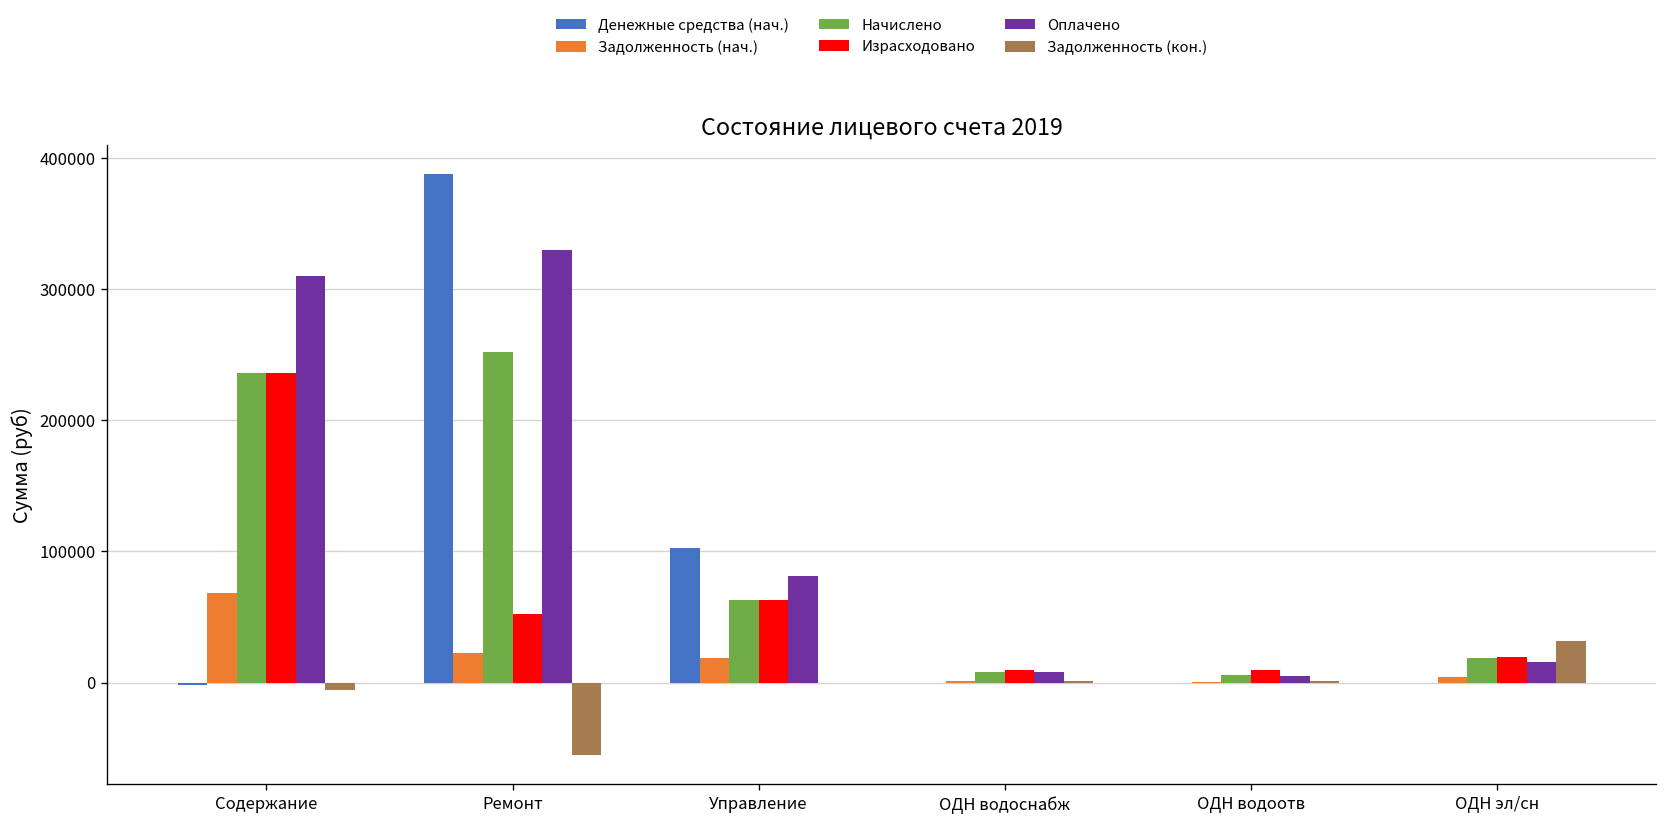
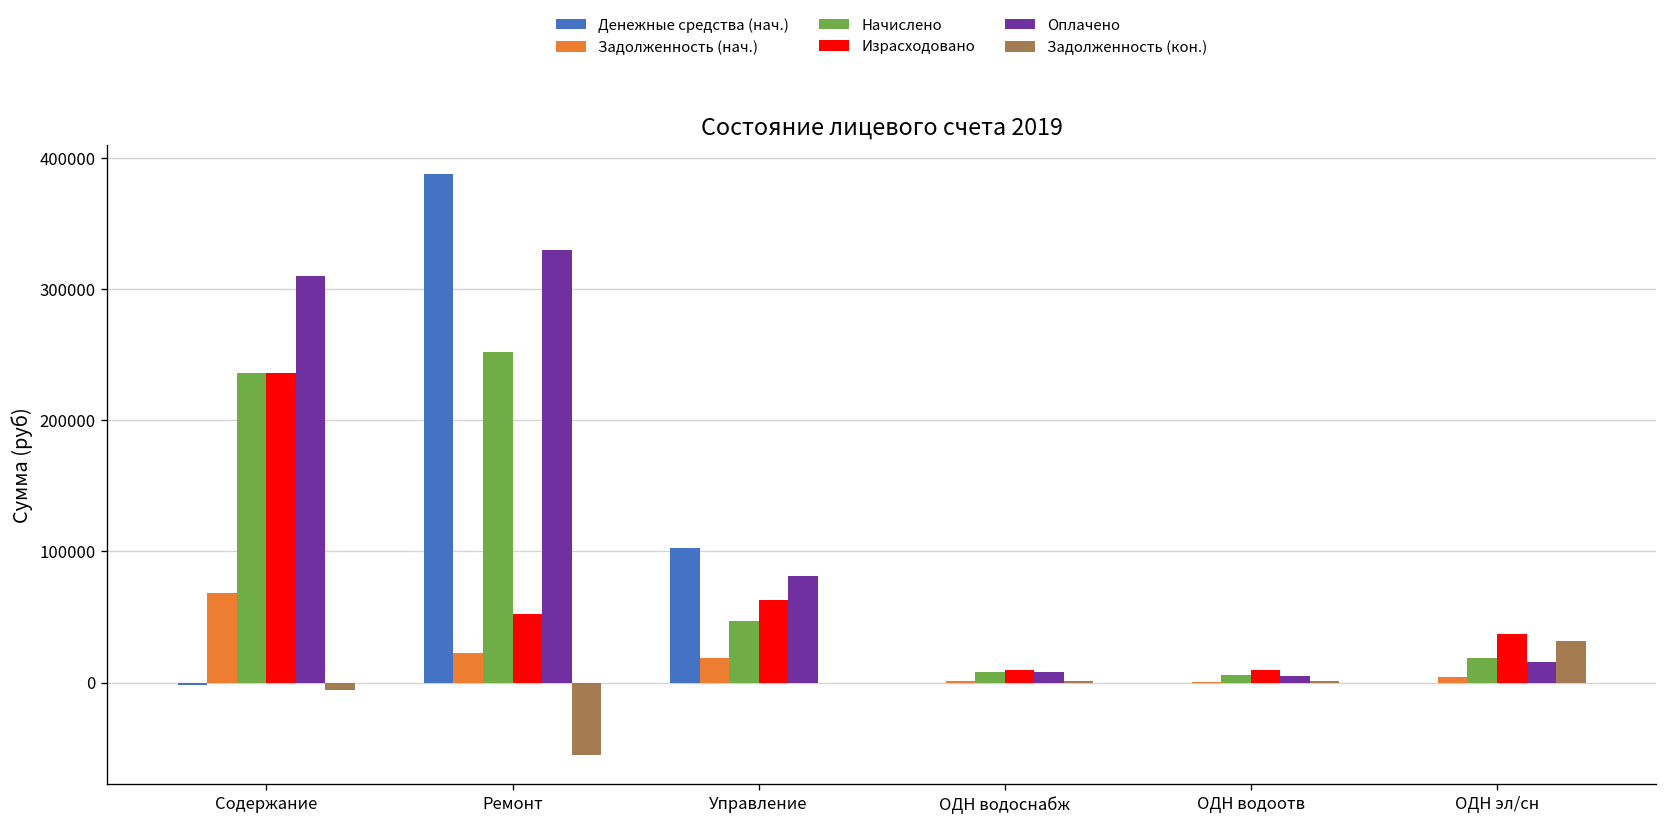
Начислено, Управление: 63000 -> 47000
Израсходовано, ОДН эл/сн: 20000 -> 37000
